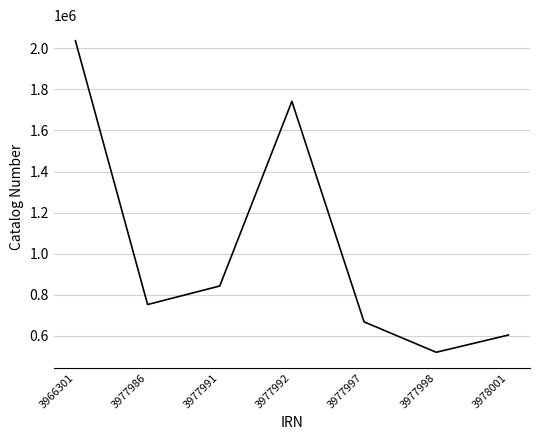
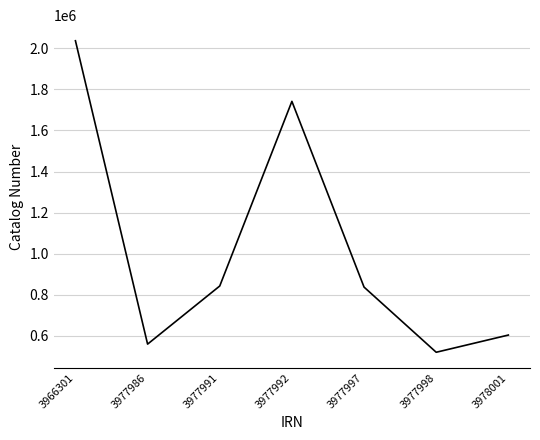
3977986: 750000 -> 560000
3977997: 670000 -> 840000
